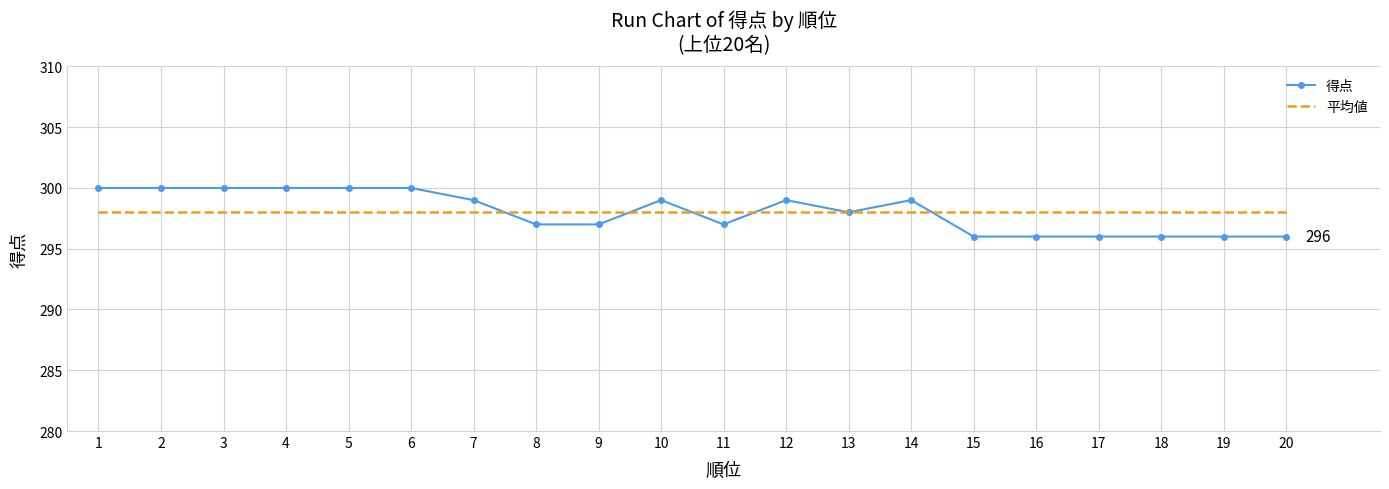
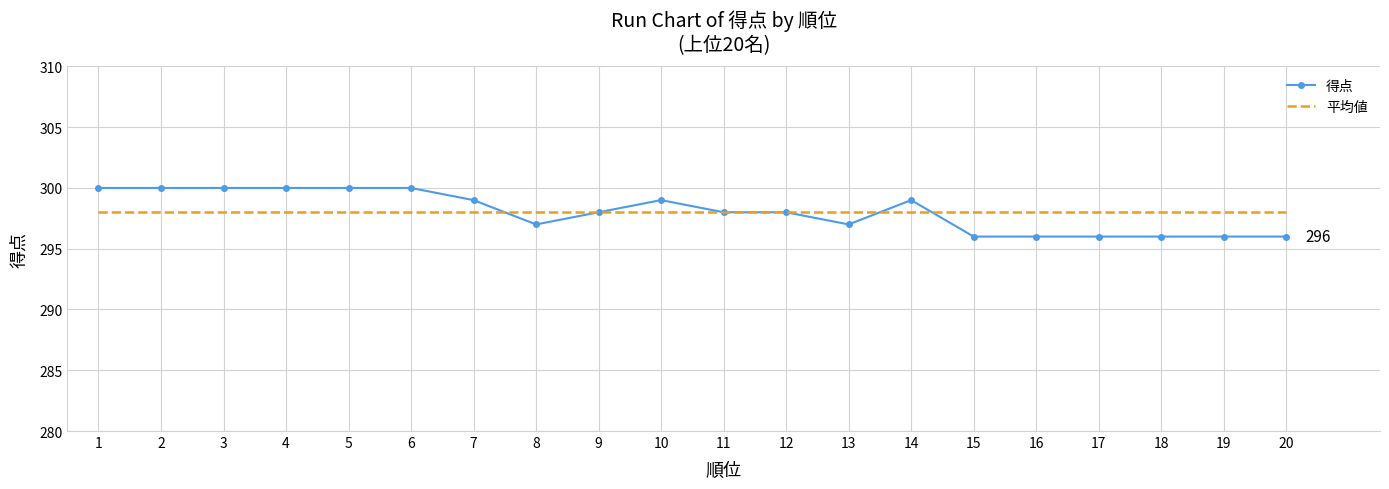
得点, 9: 297 -> 298
得点, 11: 297 -> 298
得点, 12: 299 -> 298
得点, 13: 298 -> 297
